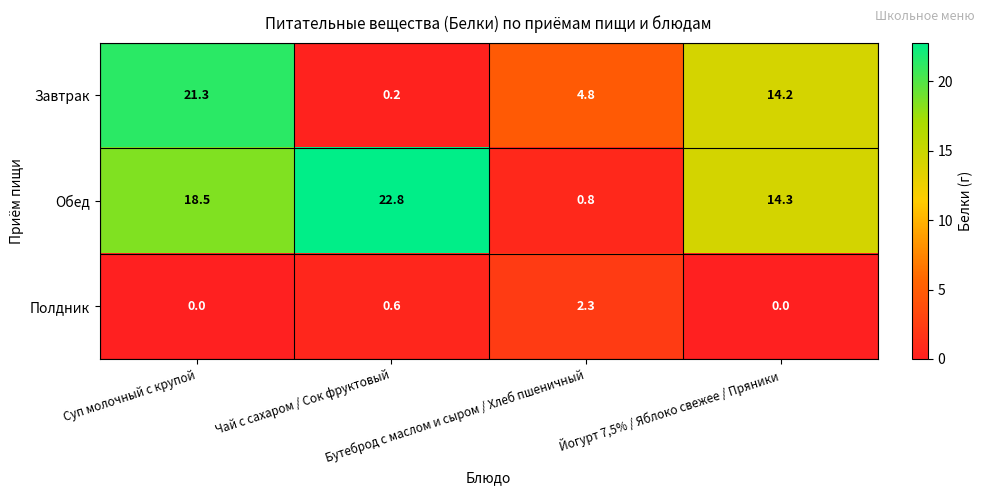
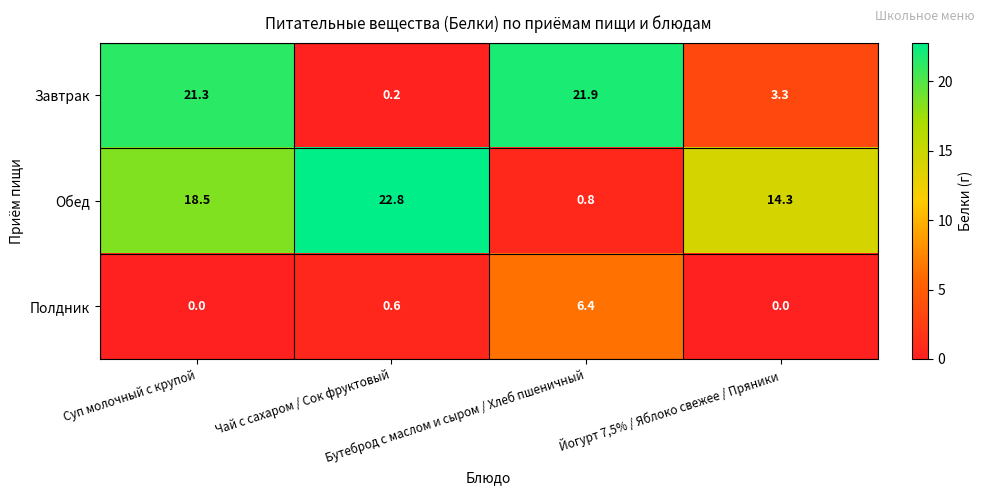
Завтрак, Бутеброд с маслом и сыром / Хлеб пшеничный: 4.8 -> 21.9
Завтрак, Йогурт 7,5% / Яблоко свежее / Пряники: 14.2 -> 3.3
Полдник, Бутеброд с маслом и сыром / Хлеб пшеничный: 2.3 -> 6.4
